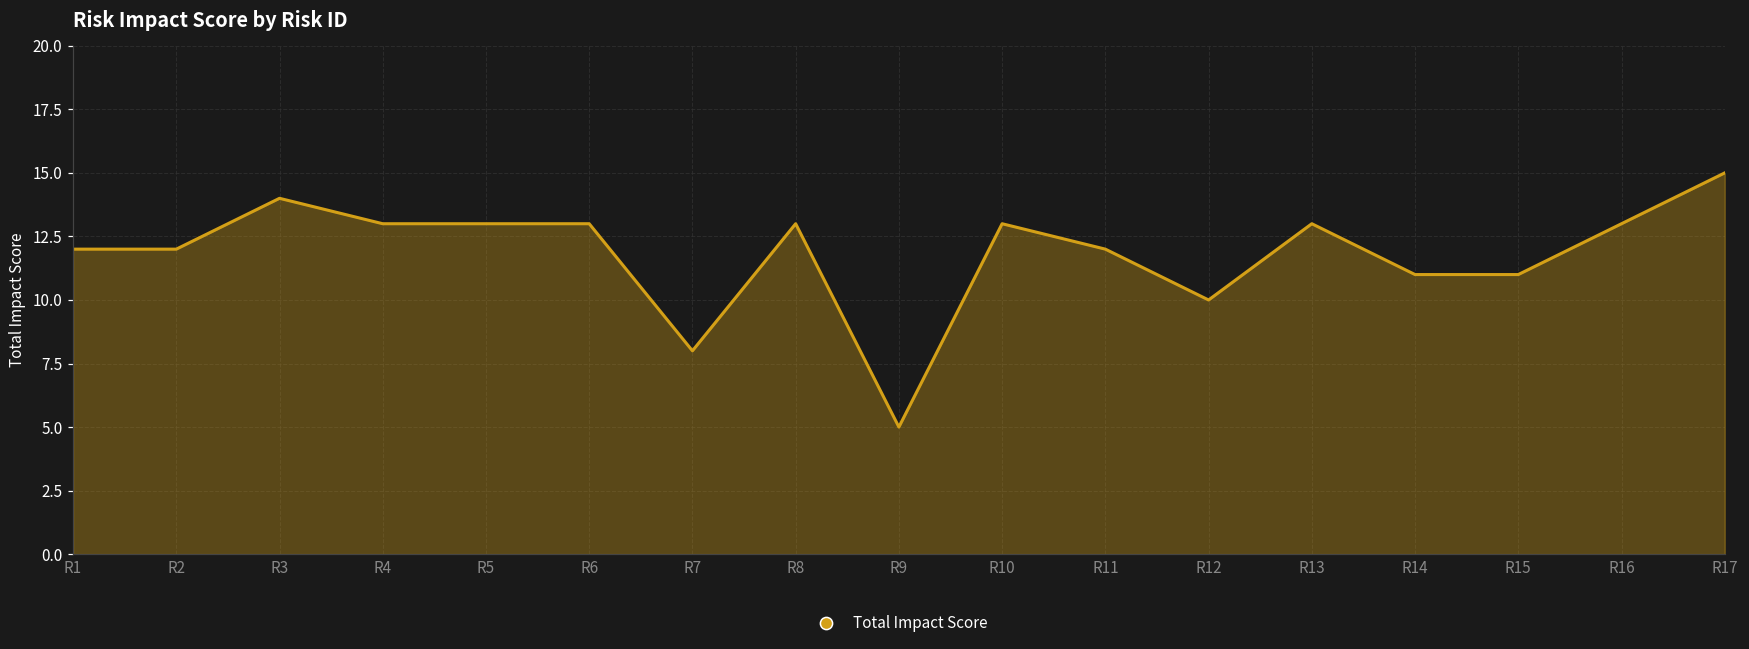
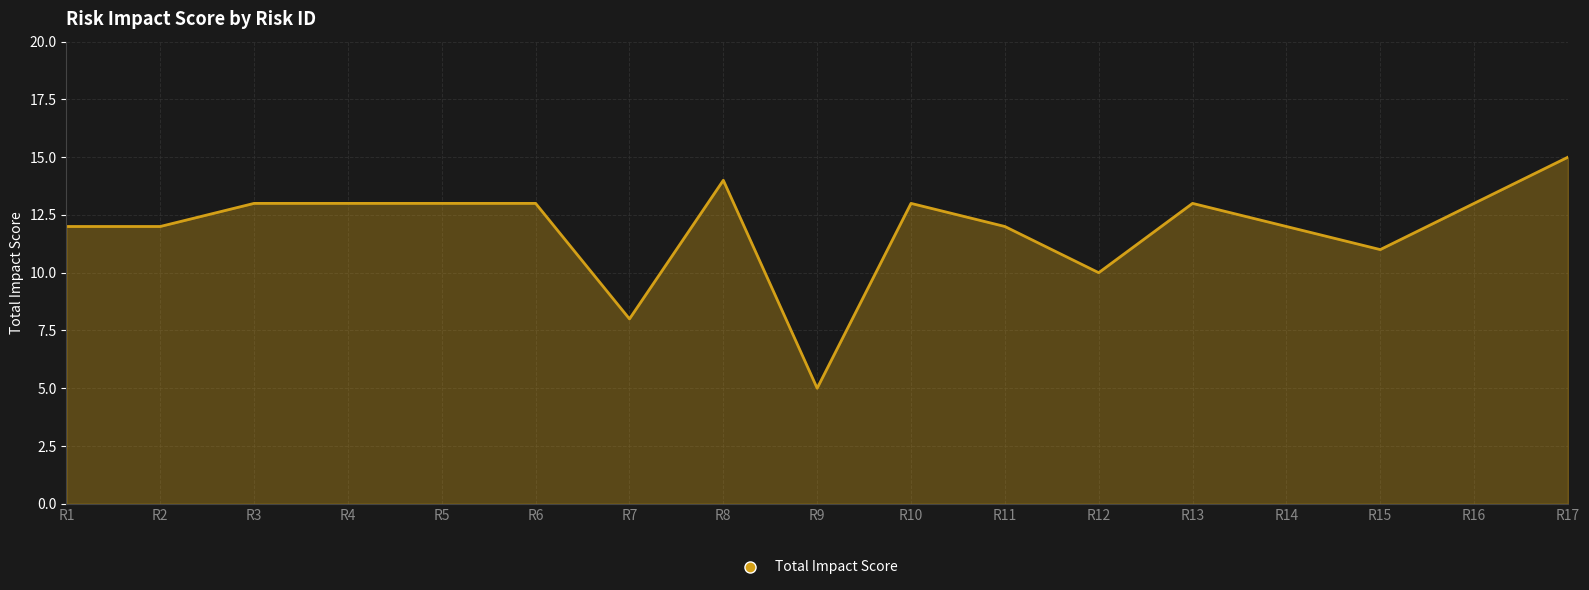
R3: 14 -> 13
R8: 13 -> 14
R14: 11 -> 12
